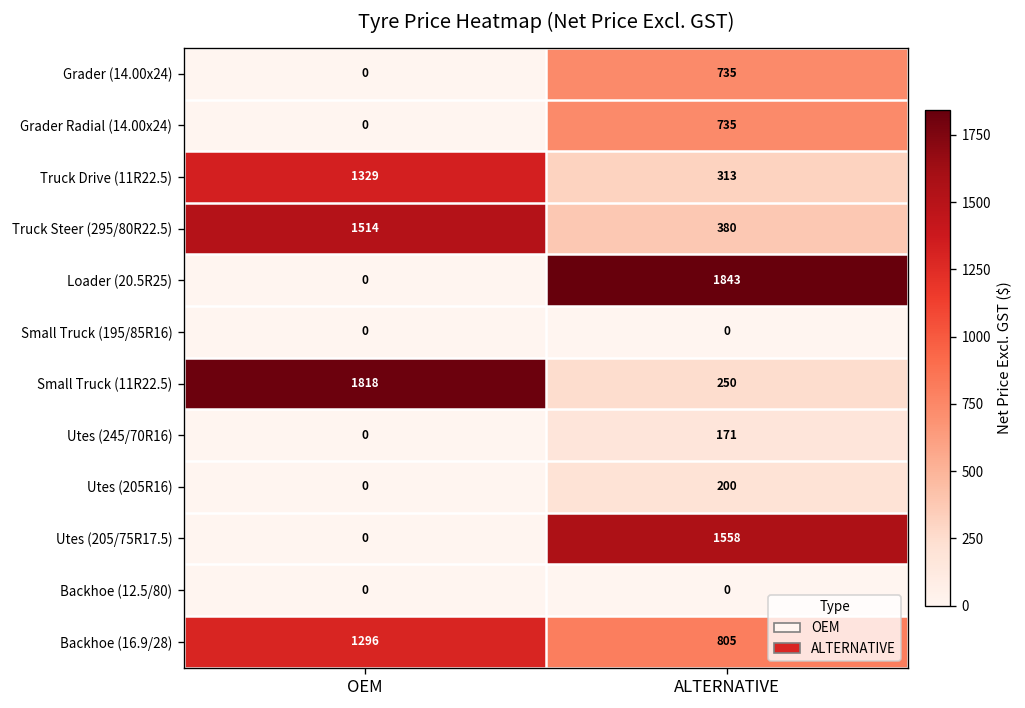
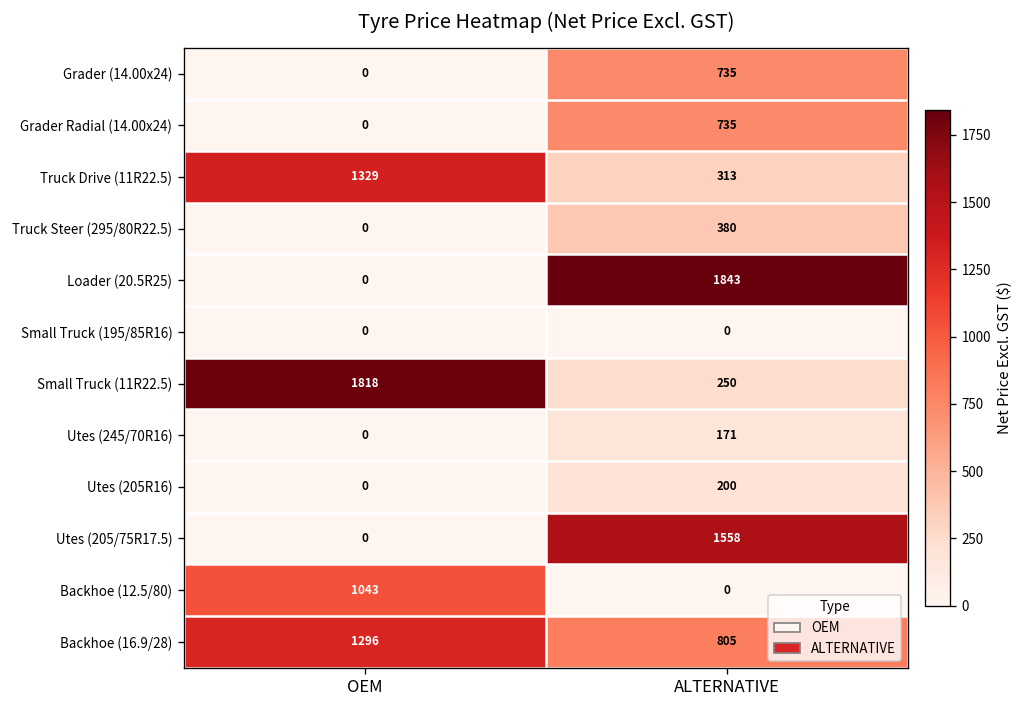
Truck Steer (295/80R22.5), OEM: 1514 -> 0
Backhoe (12.5/80), OEM: 0 -> 1043
